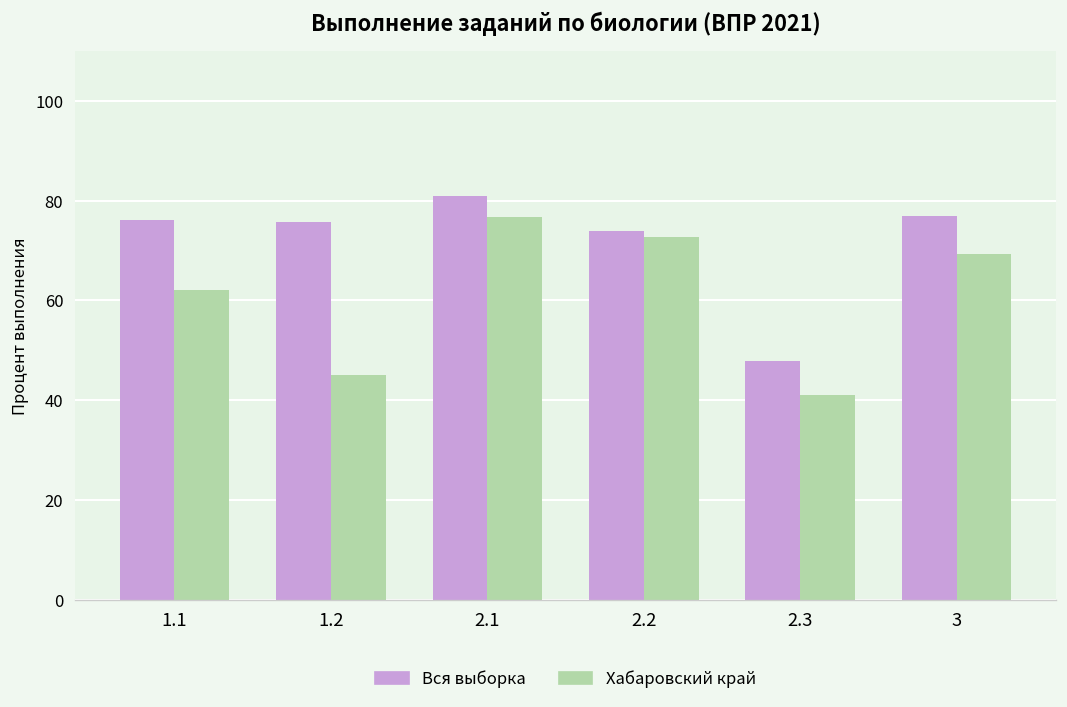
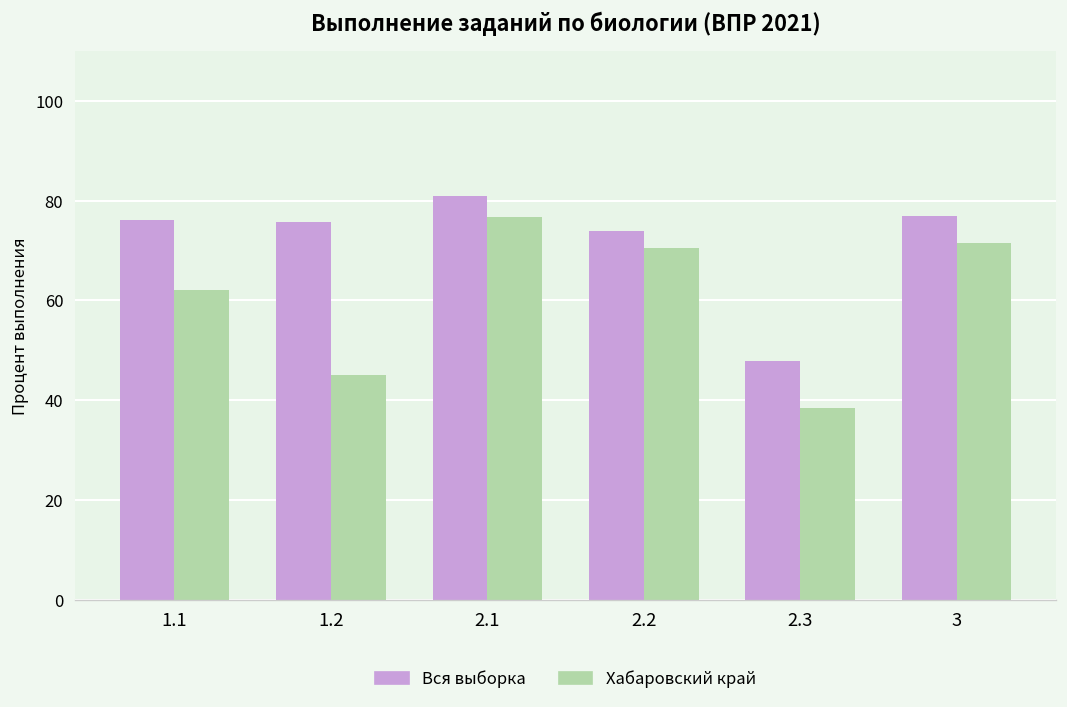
Хабаровский край, 2.2: 73 -> 71
Хабаровский край, 2.3: 41 -> 38
Хабаровский край, 3: 69 -> 72
